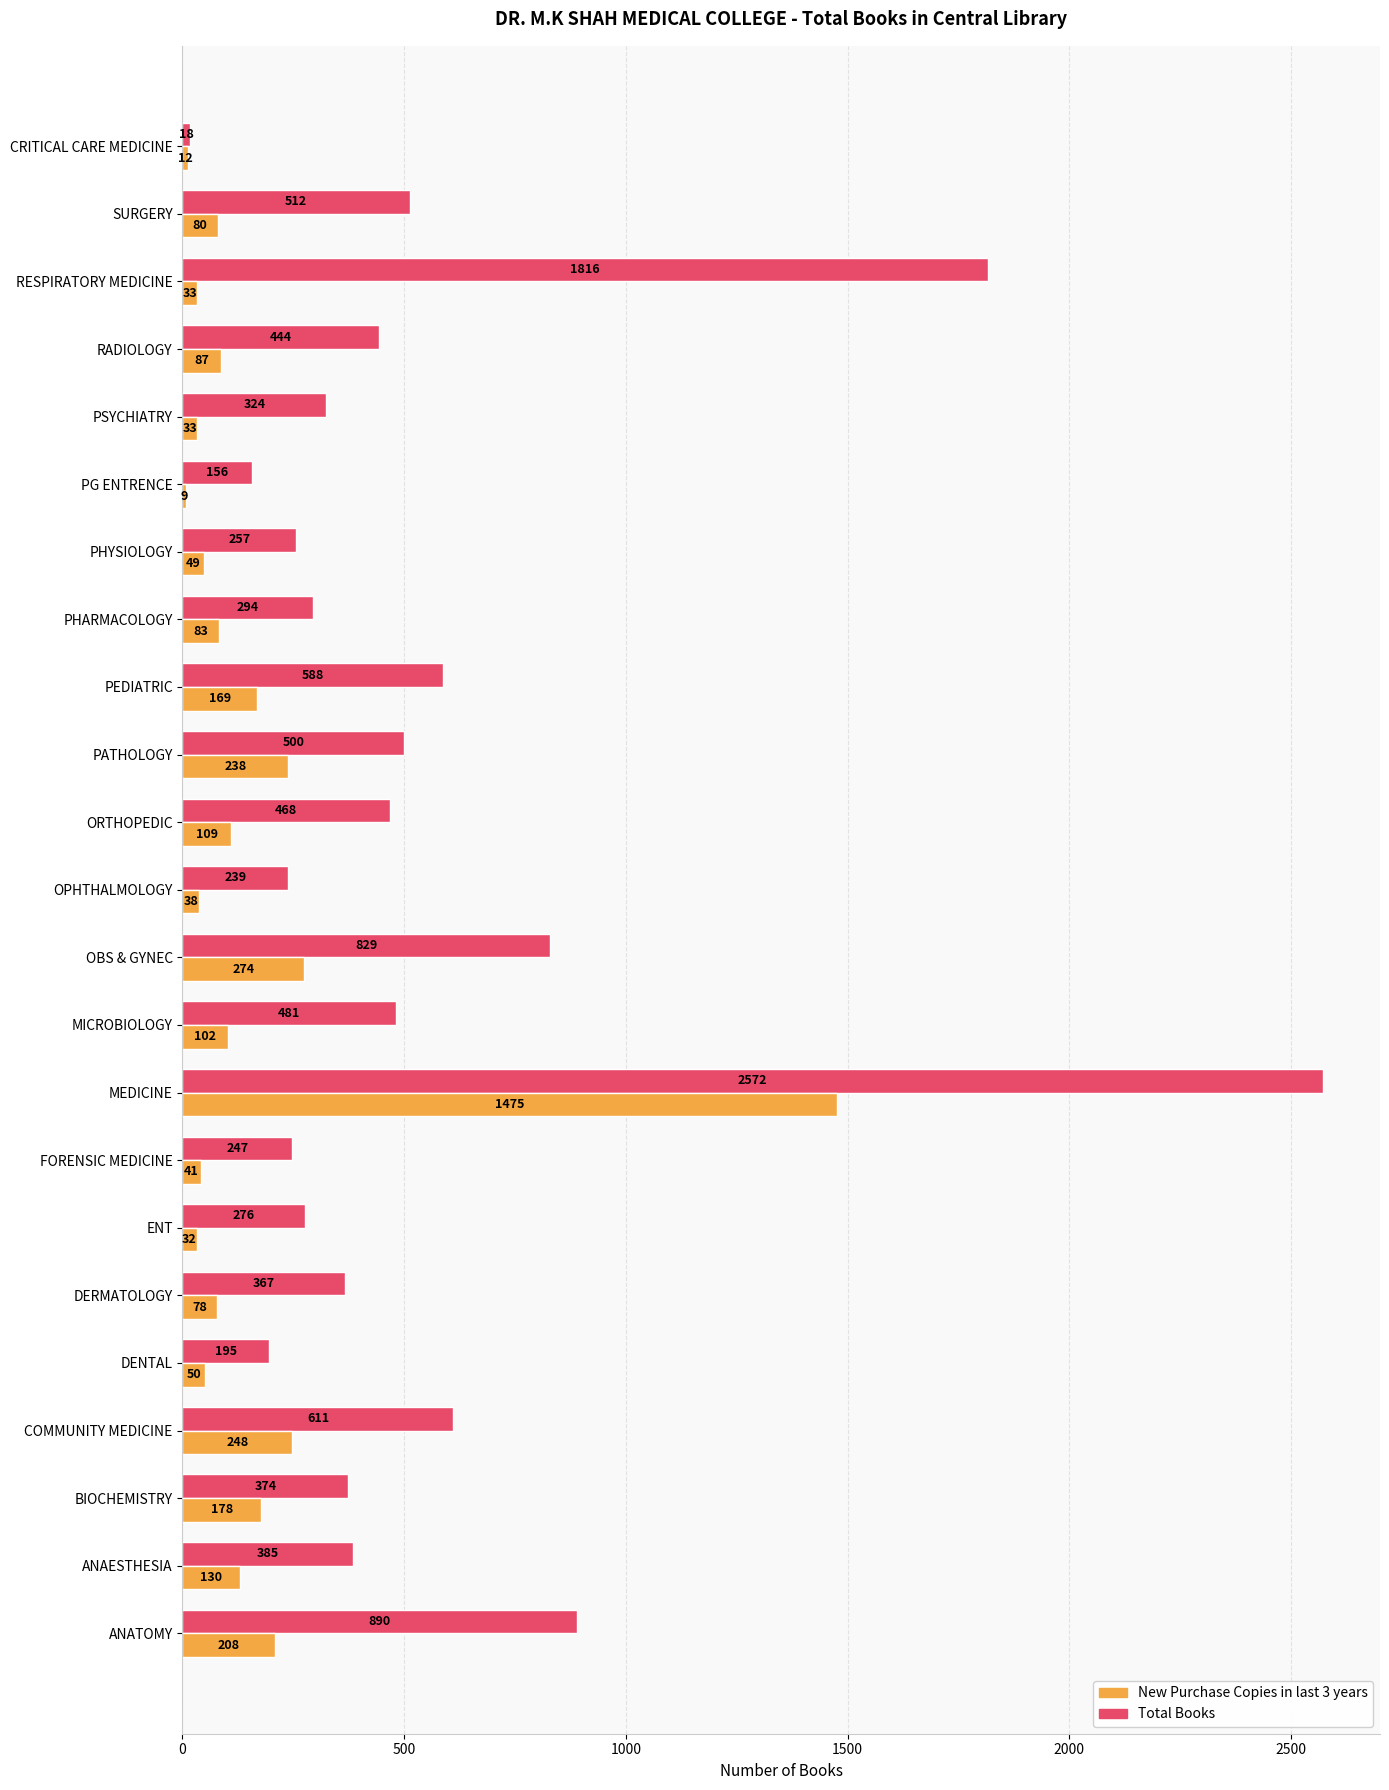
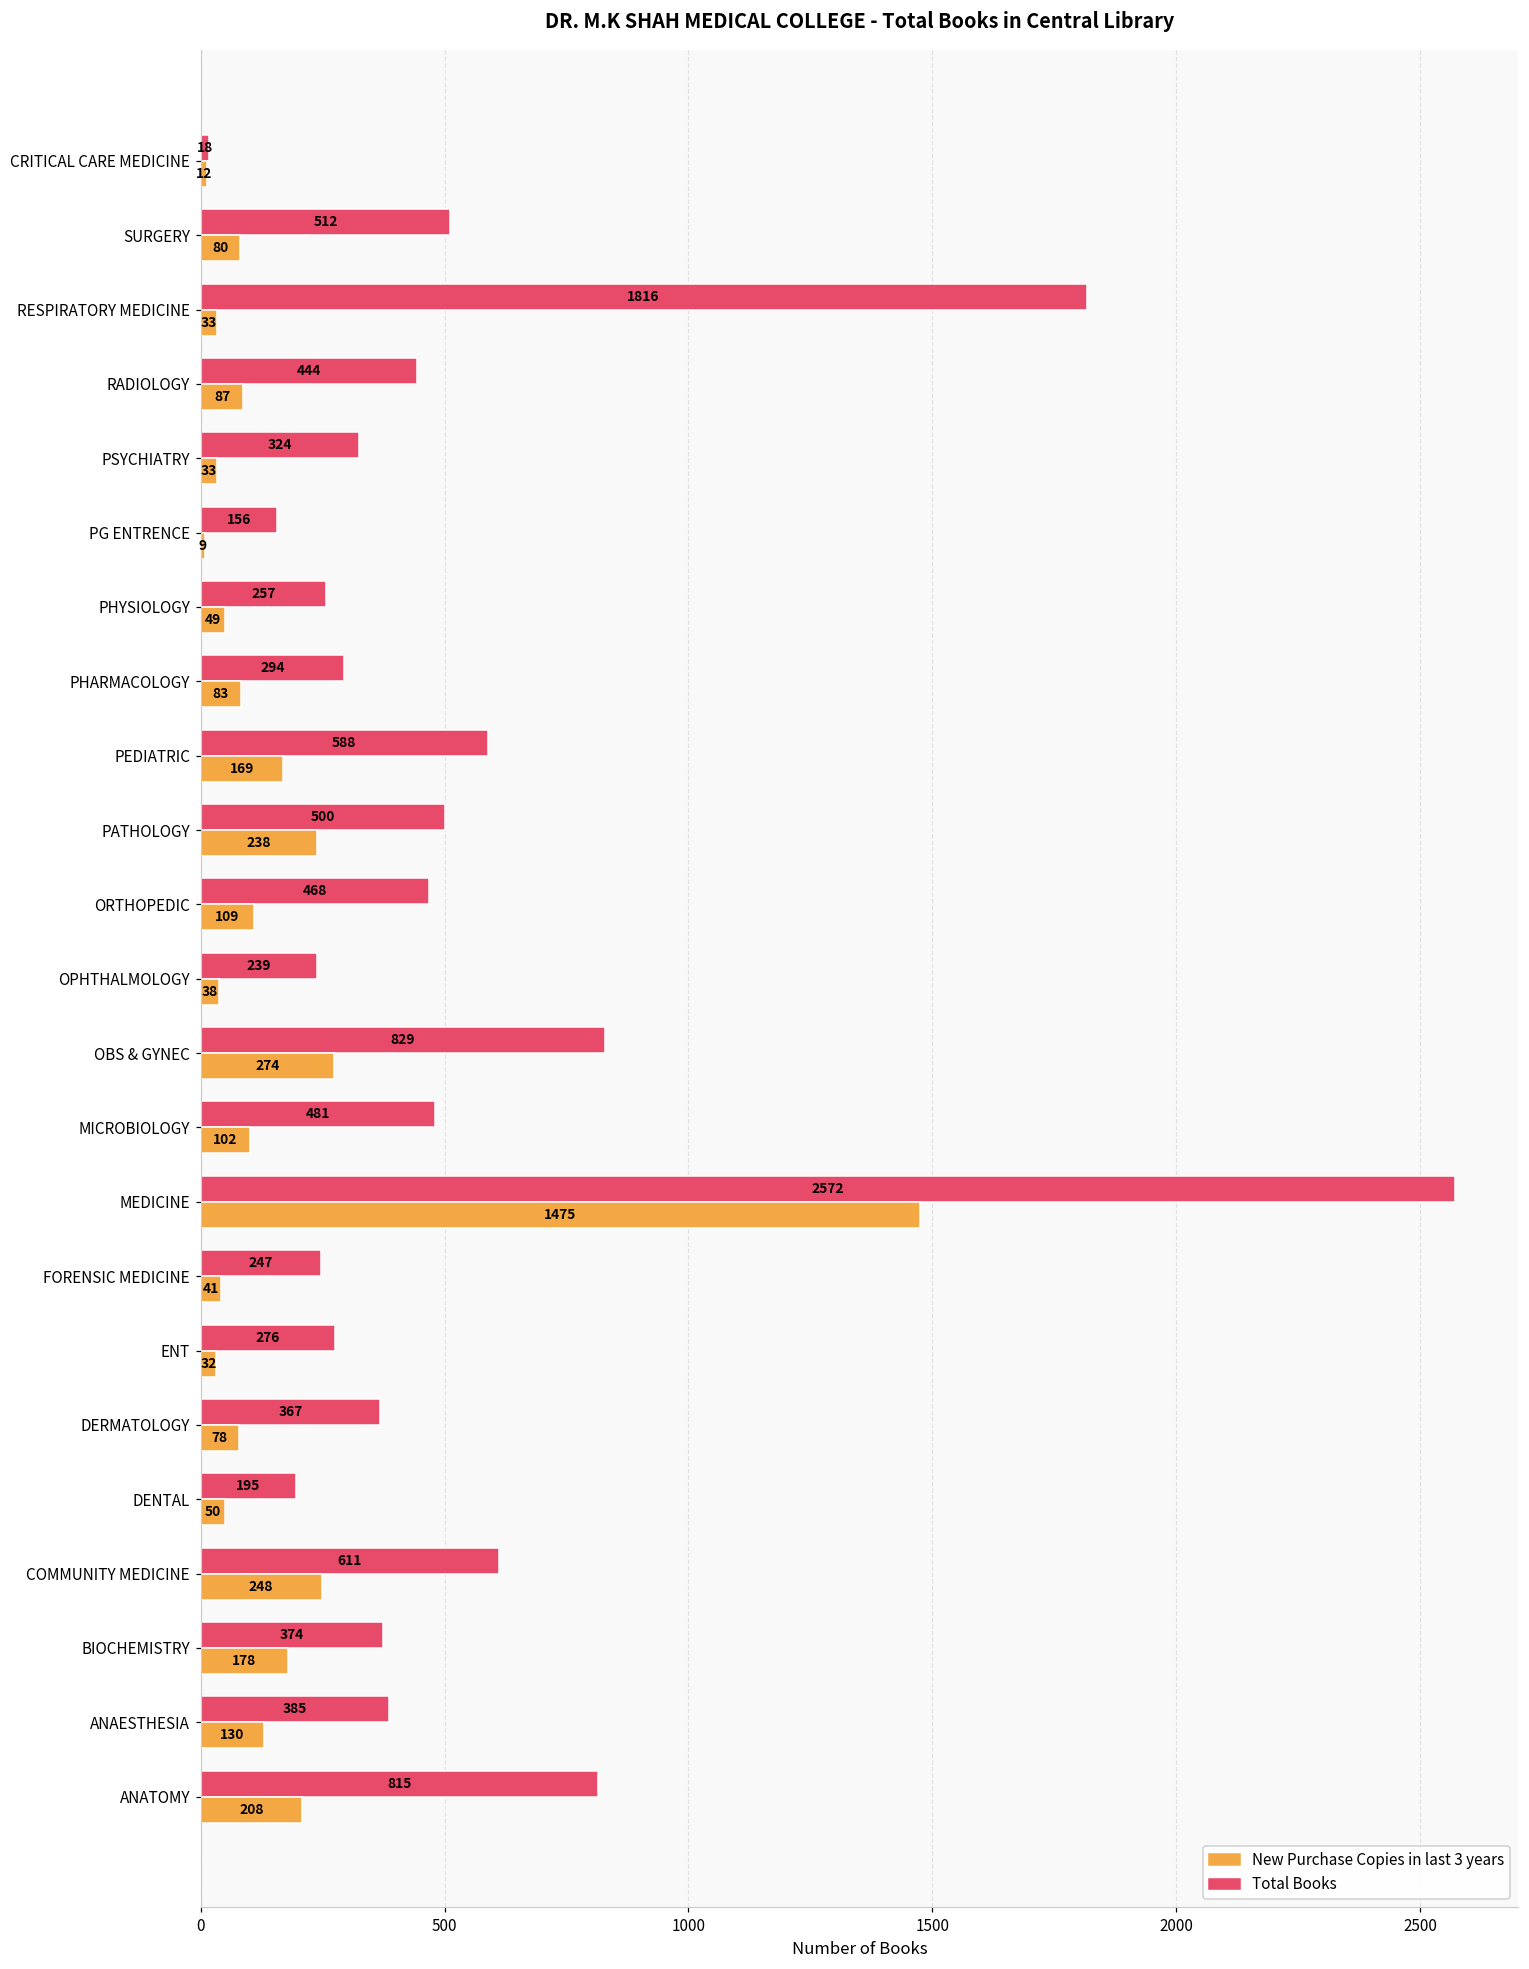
Total Books, ANATOMY: 890 -> 815
